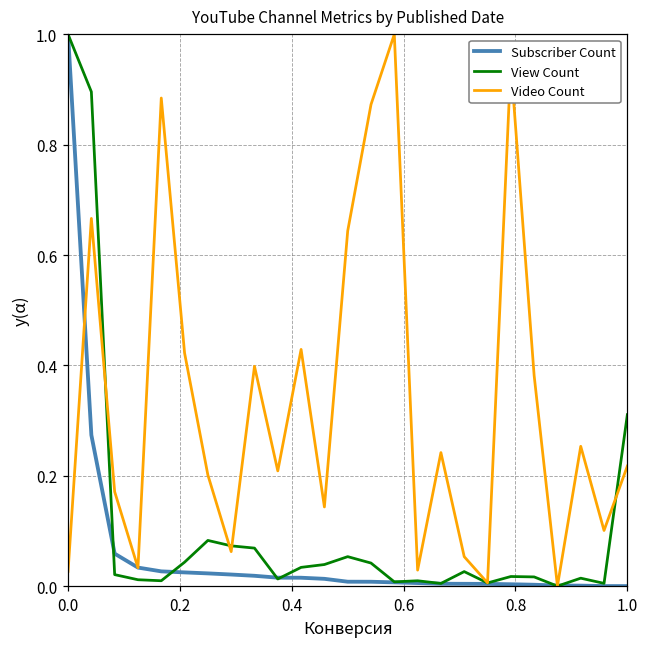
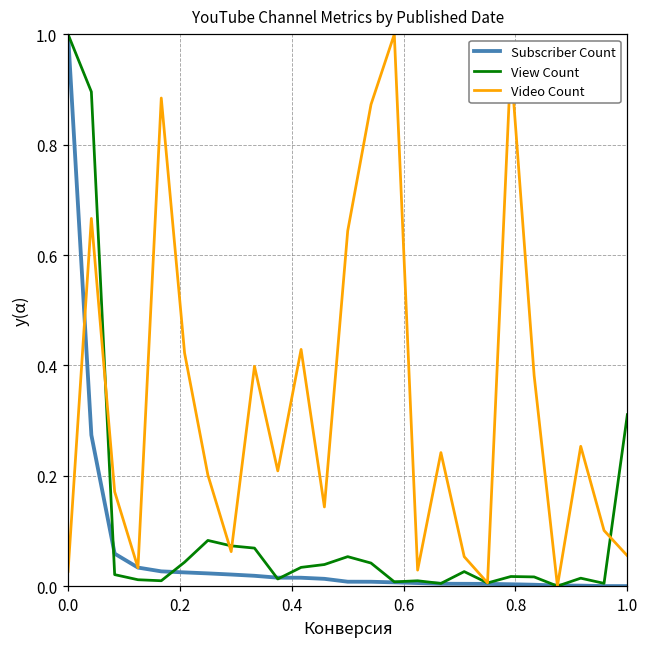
Video Count, 1.0: 0.22 -> 0.05
